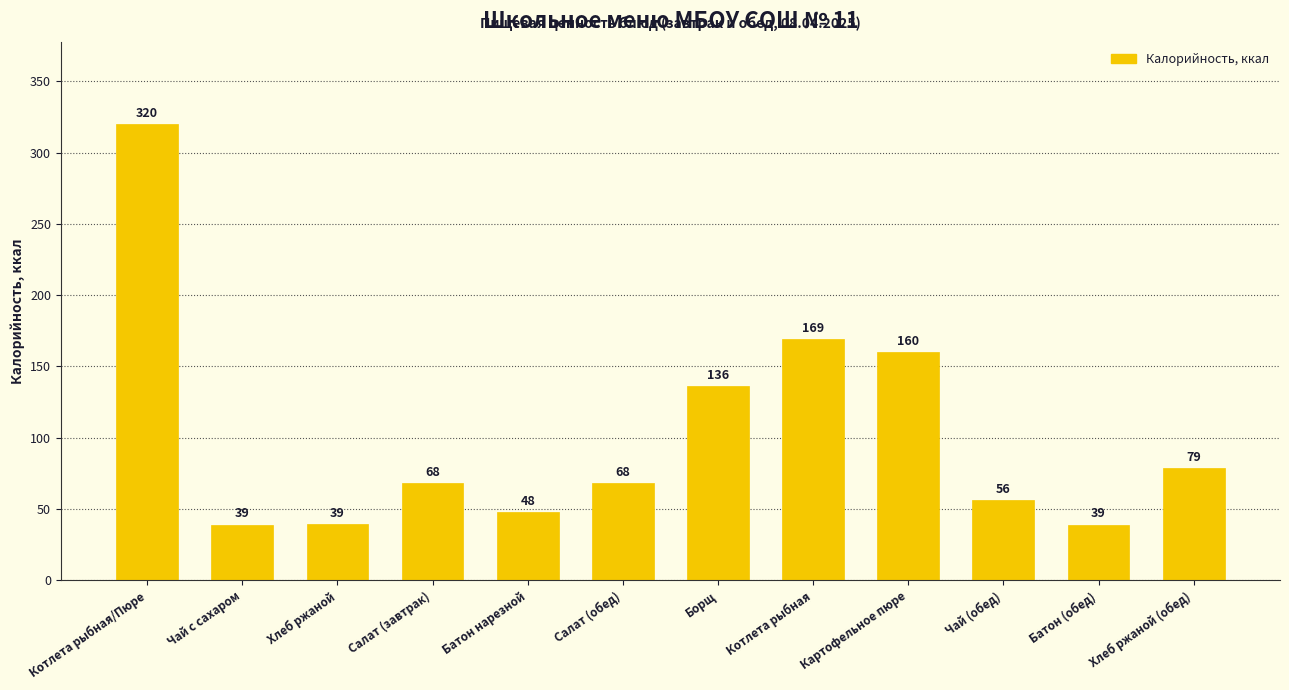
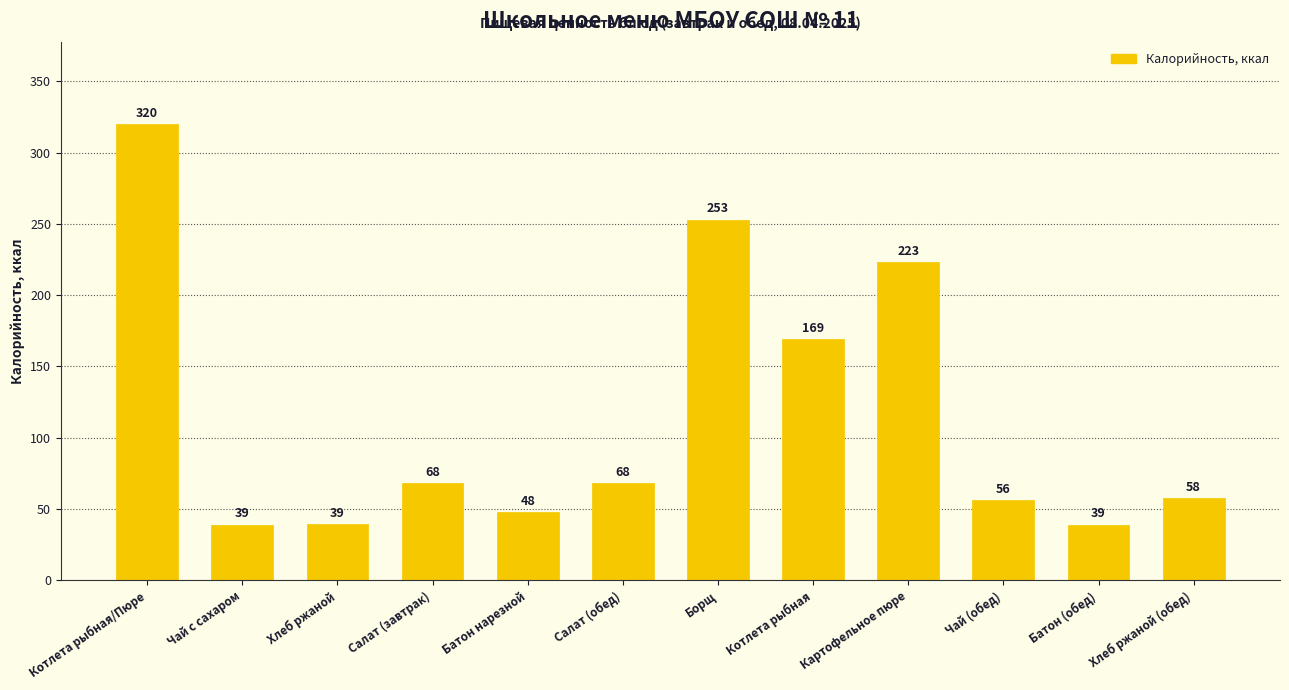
Борщ: 136 -> 253
Картофельное пюре: 160 -> 223
Хлеб ржаной (обед): 79 -> 58
